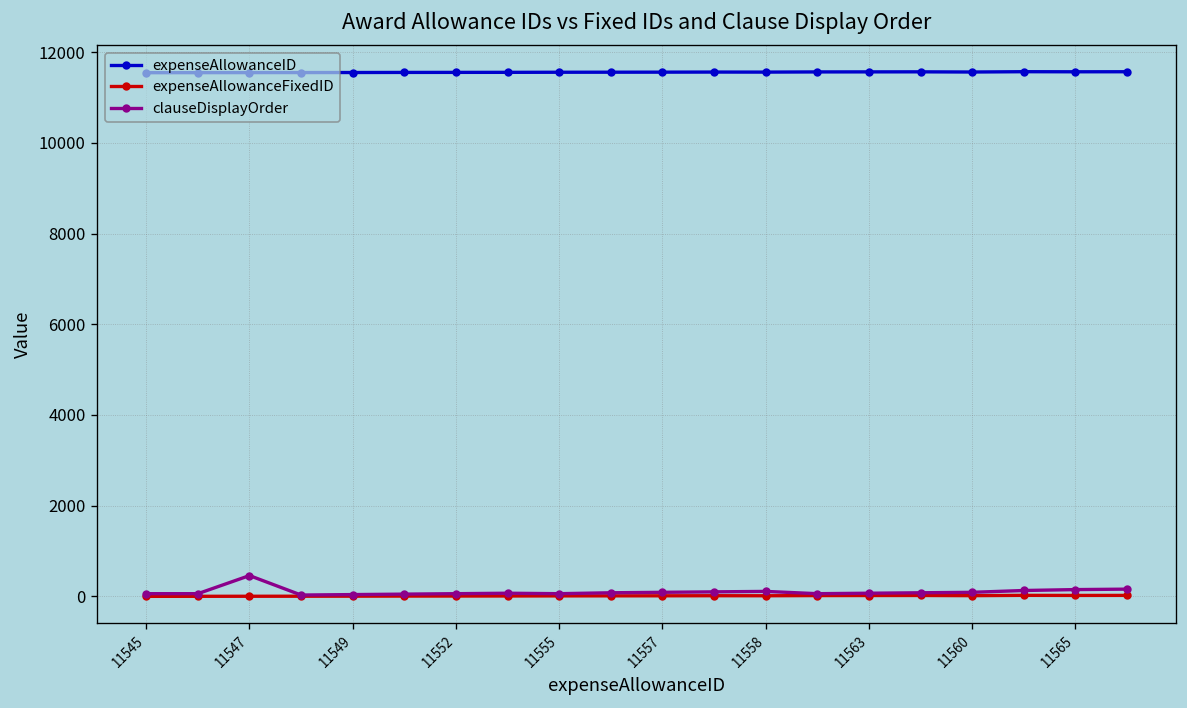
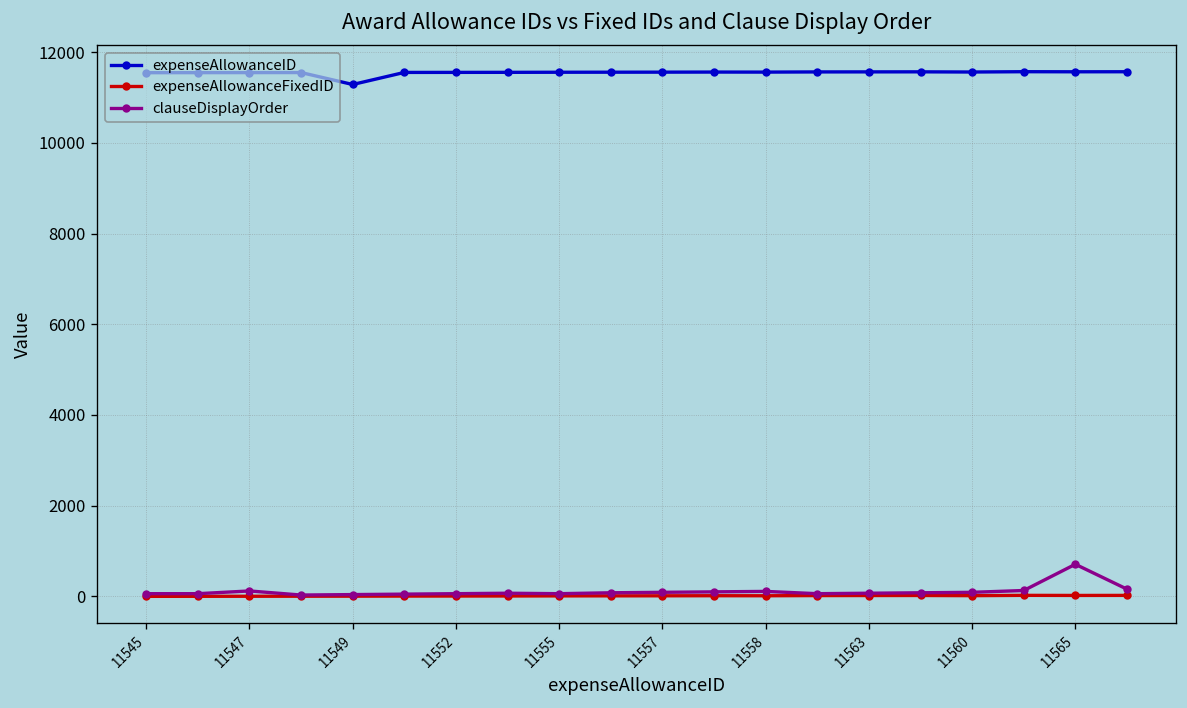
clauseDisplayOrder, 11547: 500 -> 100
expenseAllowanceID, 11549: 11500 -> 11300
clauseDisplayOrder, 11565: 200 -> 700
